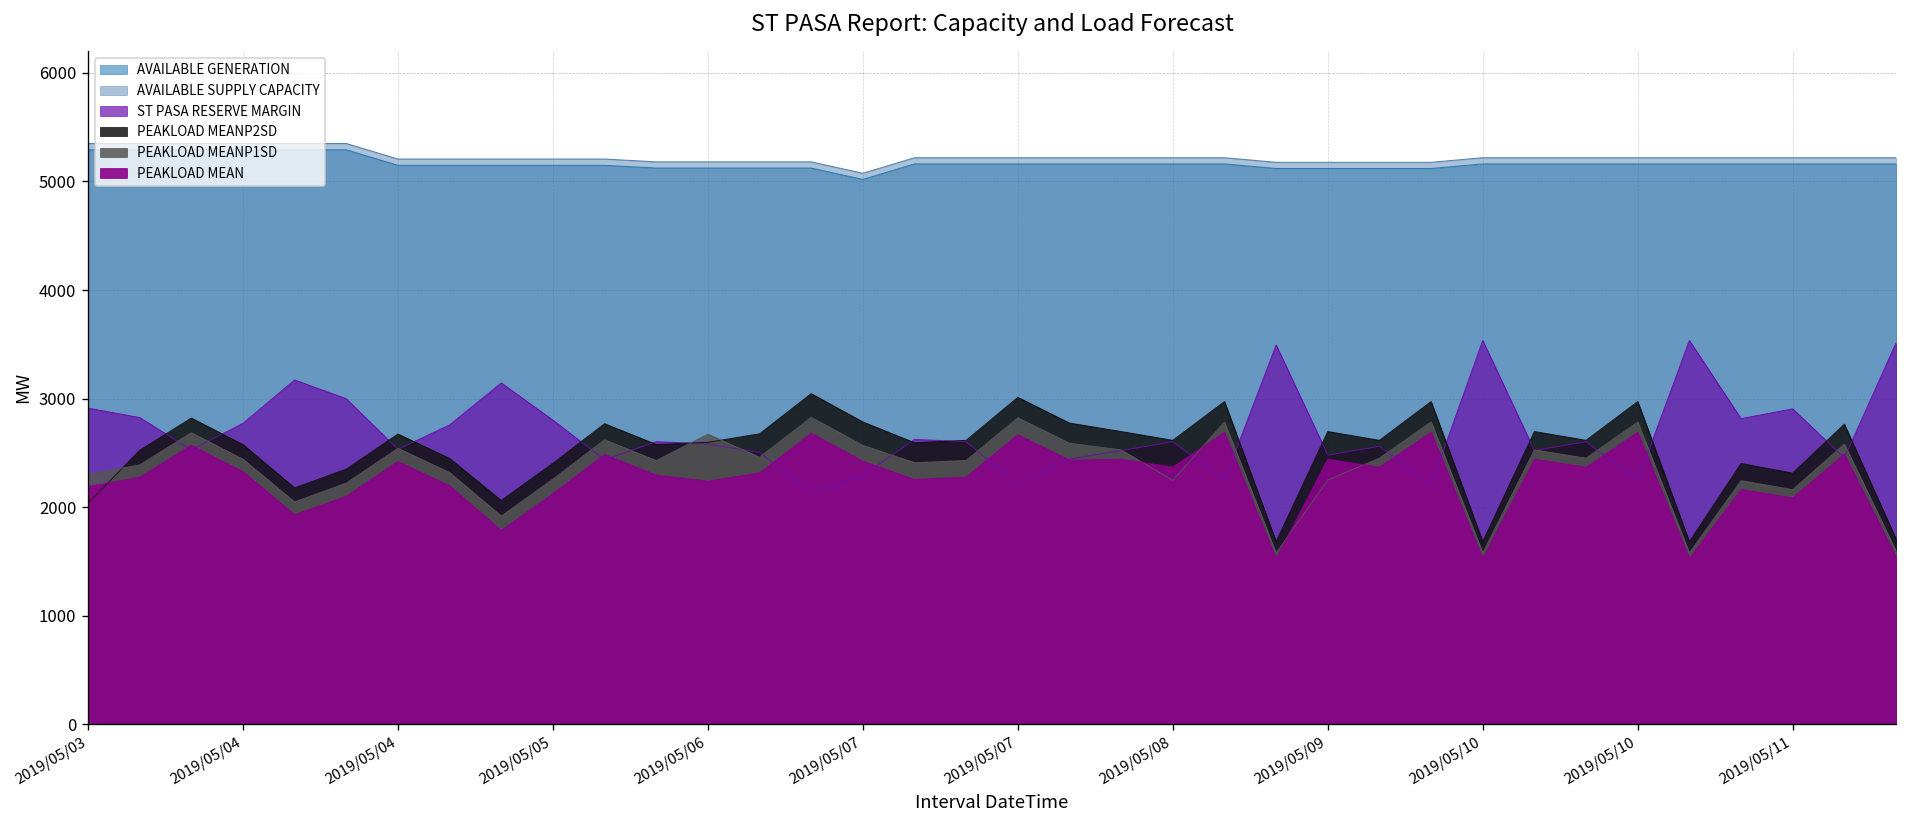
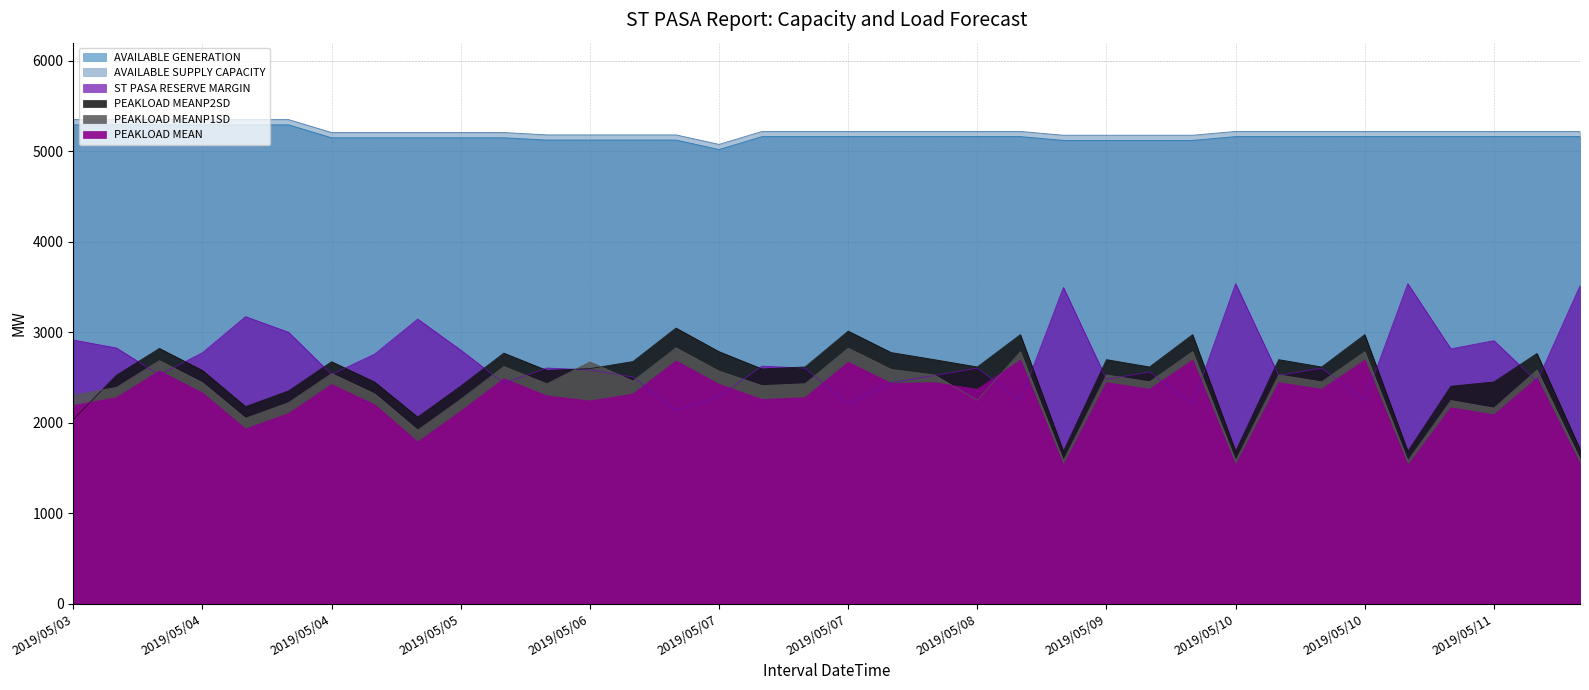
PEAKLOAD MEANP1SD, 2019/05/09: 2300 -> 2500
PEAKLOAD MEANP2SD, 2019/05/11: 2300 -> 2500
